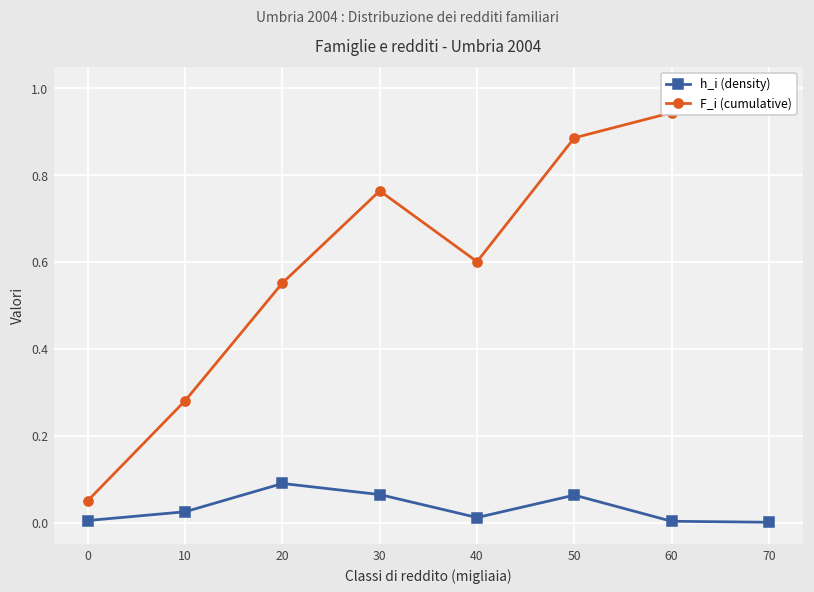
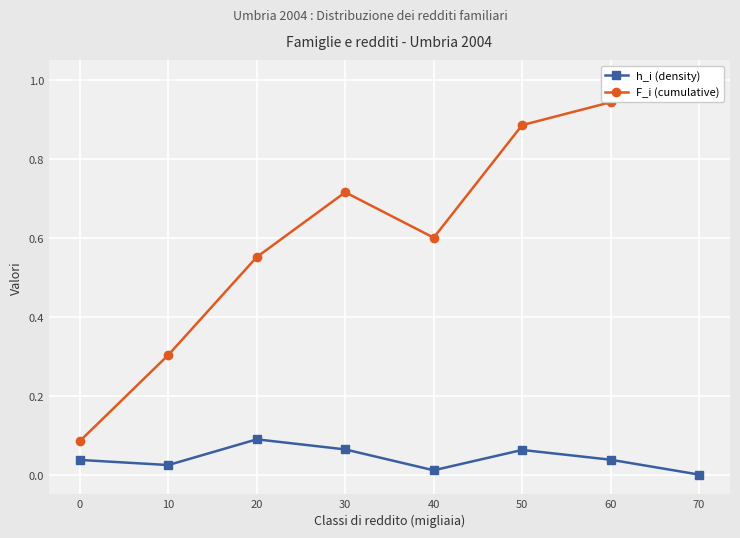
h_i (density), 0: 0.01 -> 0.04
F_i (cumulative), 0: 0.05 -> 0.09
F_i (cumulative), 10: 0.28 -> 0.30
F_i (cumulative), 30: 0.76 -> 0.72
h_i (density), 60: 0.00 -> 0.04
